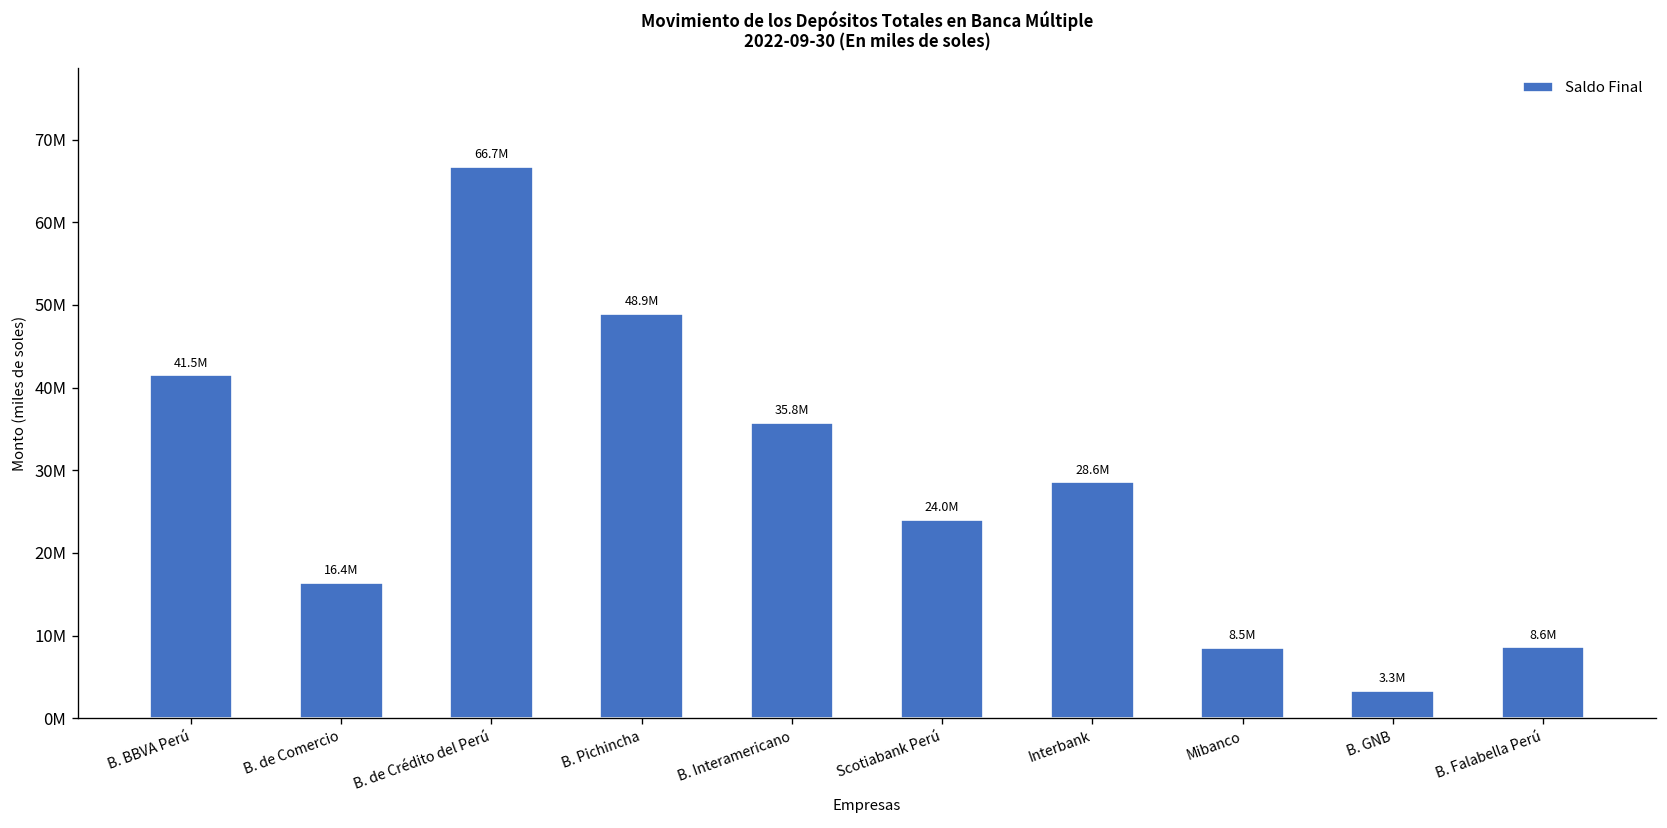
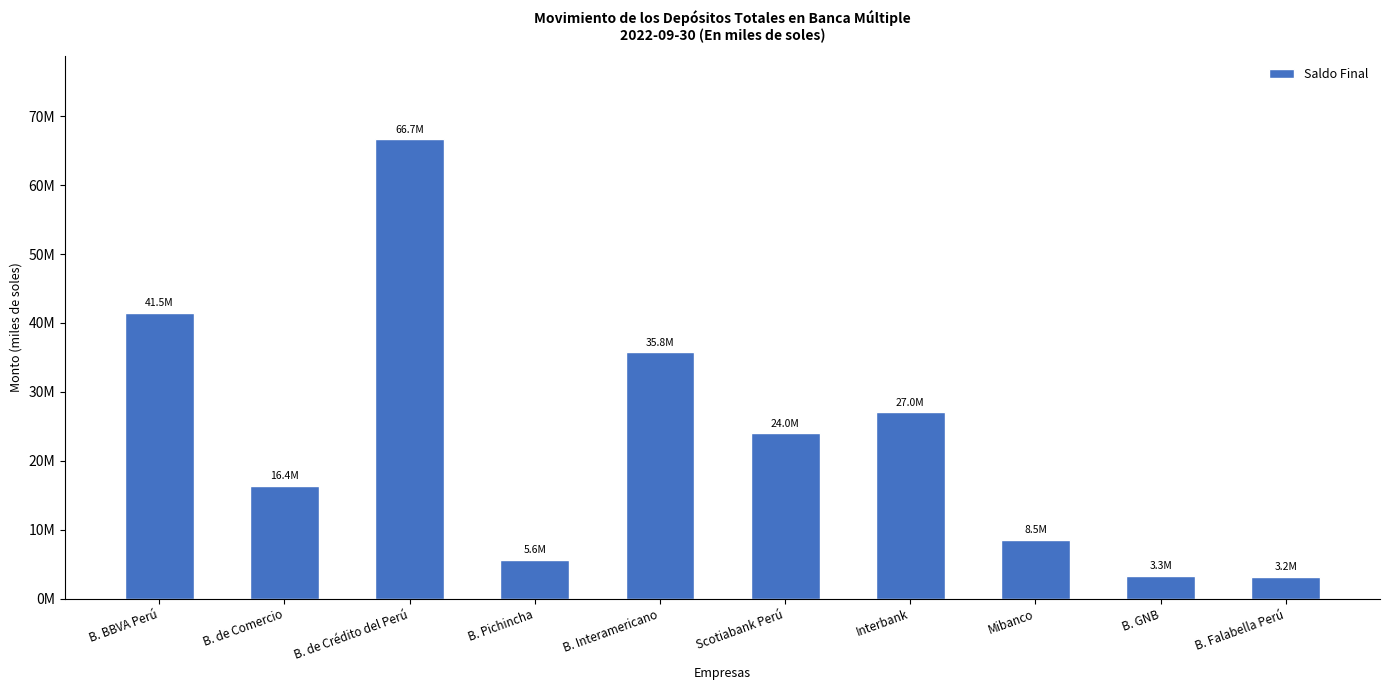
B. Pichincha: 48.9M -> 5.6M
Interbank: 28.6M -> 27.0M
B. Falabella Perú: 8.6M -> 3.2M
